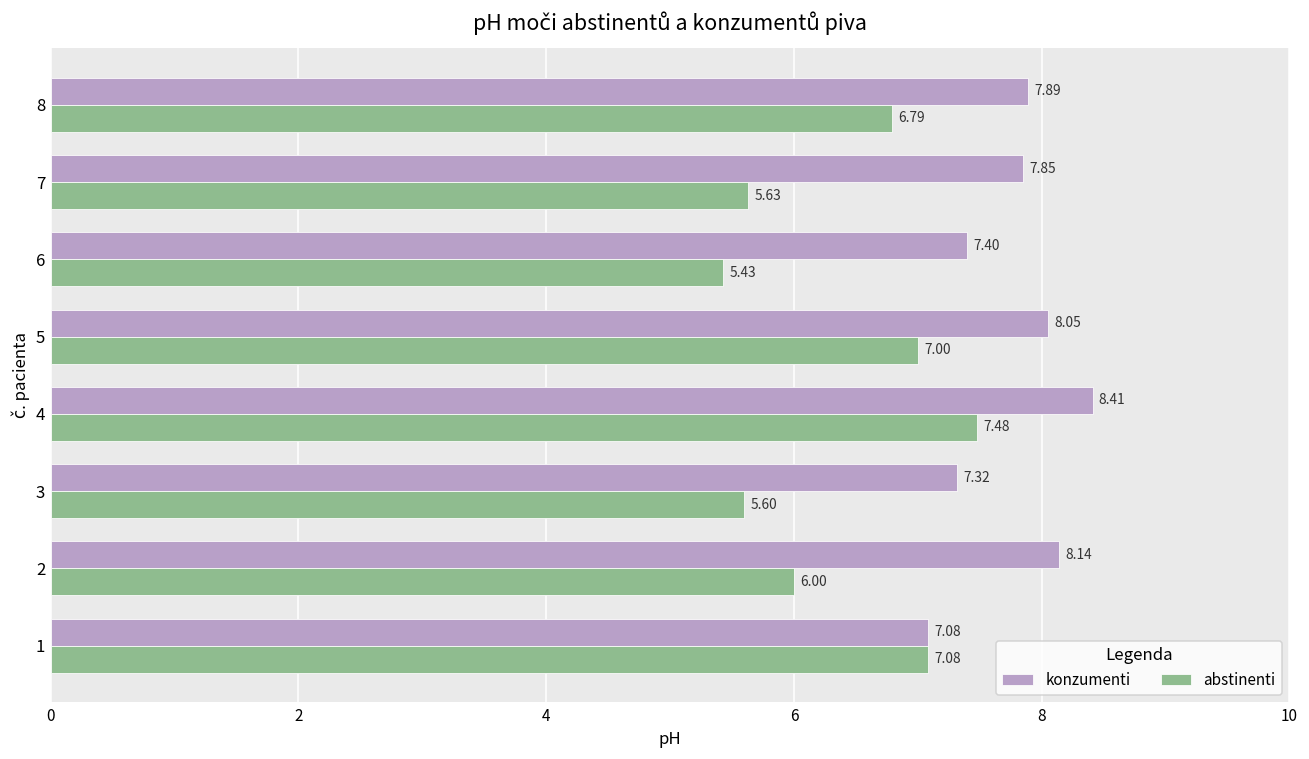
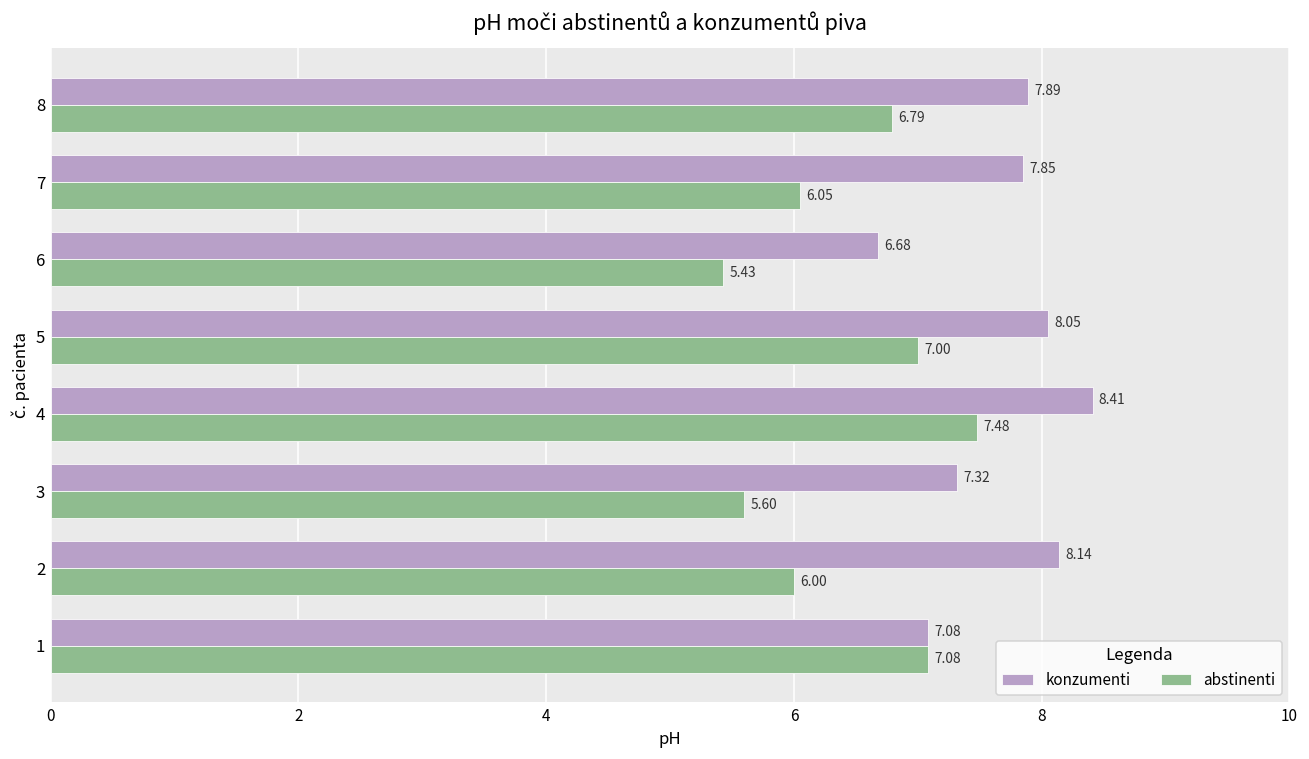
abstinenti, 7: 5.63 -> 6.05
konzumenti, 6: 7.40 -> 6.68
